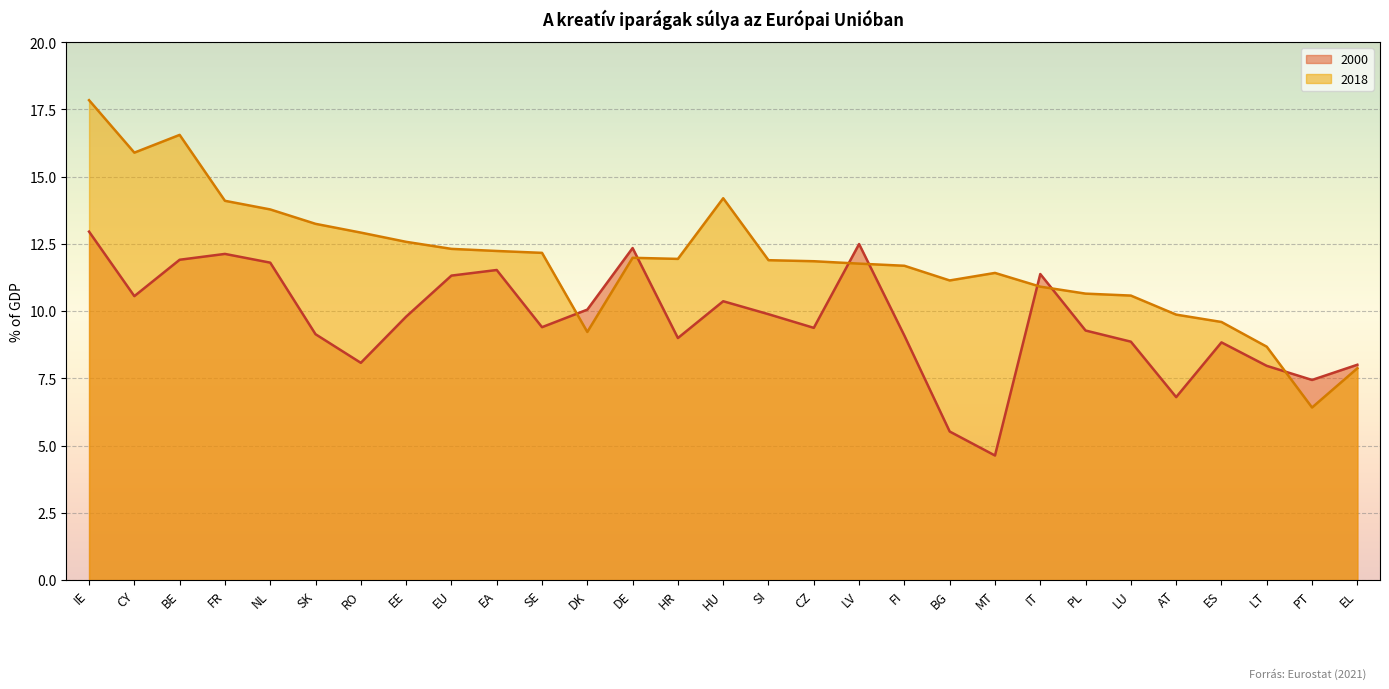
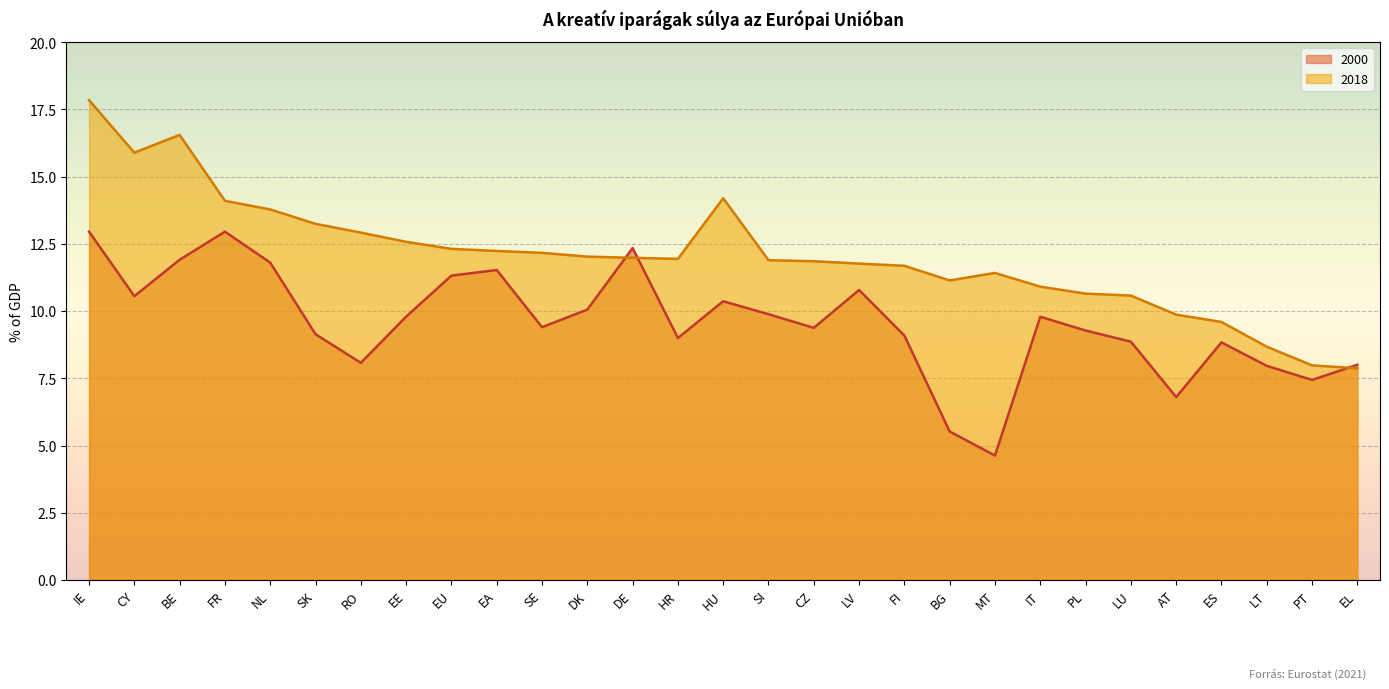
2000, FR: 12.1 -> 13.0
2018, DK: 9.2 -> 12.0
2000, LV: 12.5 -> 10.8
2000, IT: 11.4 -> 9.8
2018, PT: 6.4 -> 8.0
